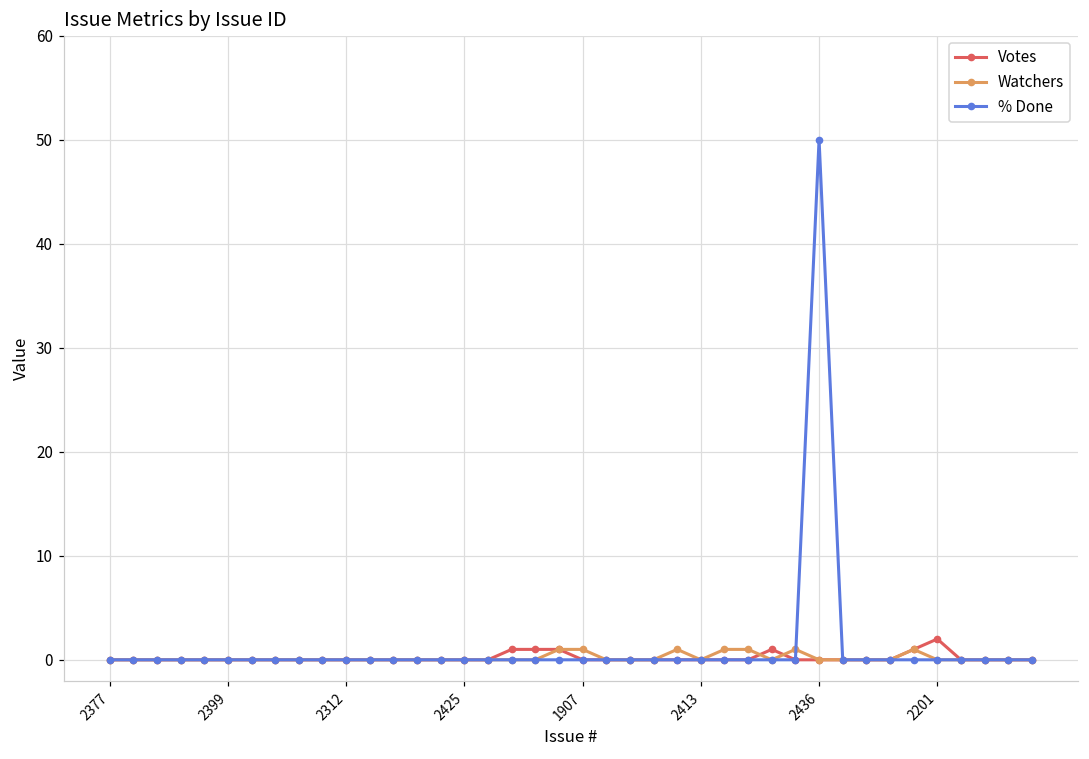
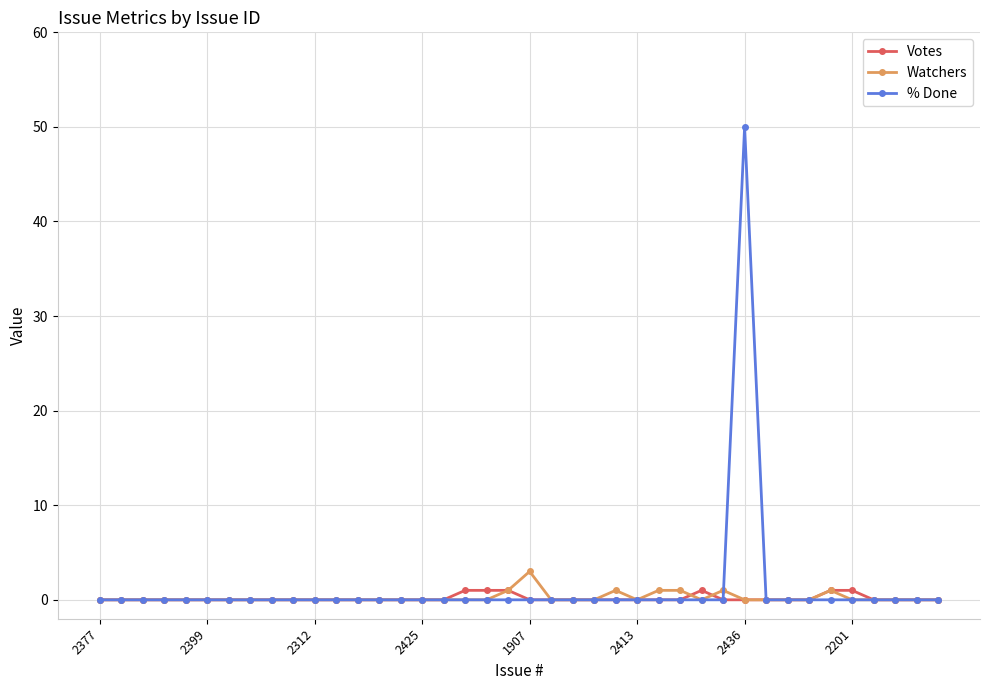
Watchers, 1907: 1 -> 3
Votes, 2201: 2 -> 1
